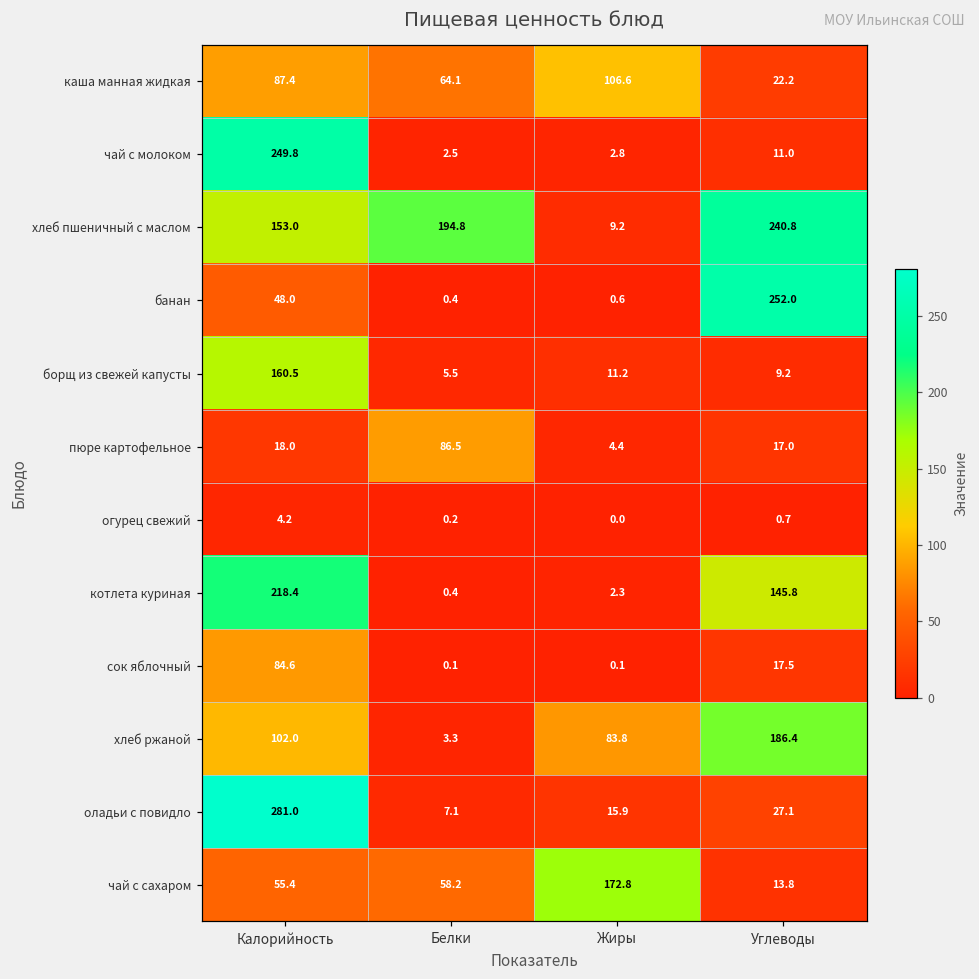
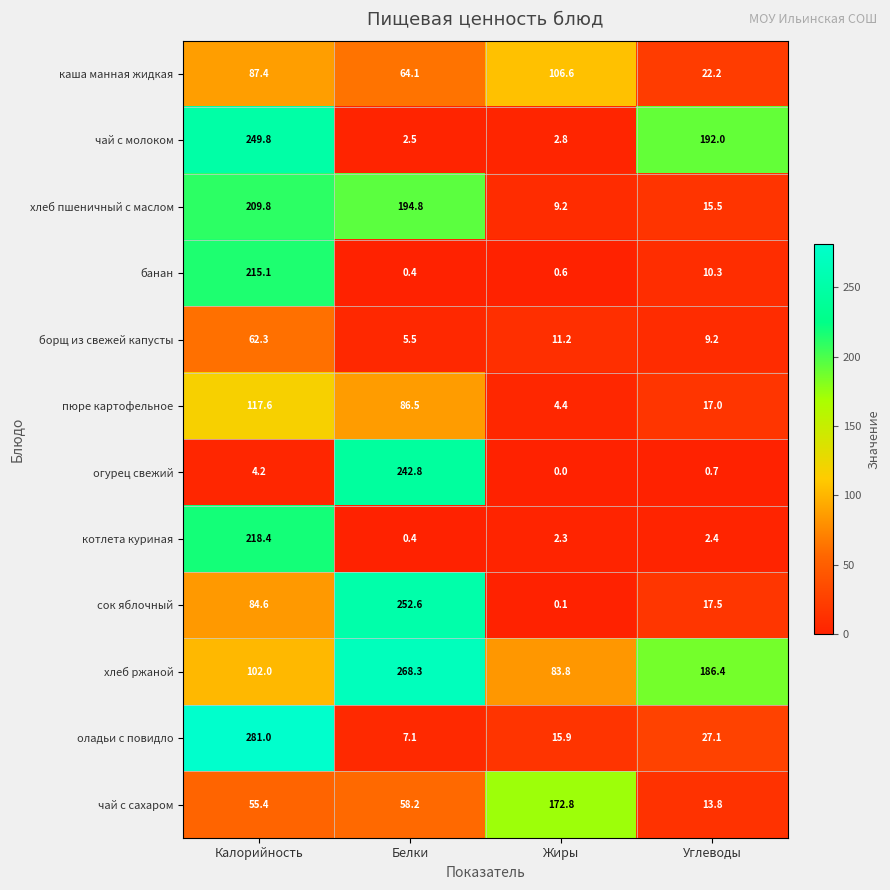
чай с молоком, Углеводы: 11.0 -> 192.0
хлеб пшеничный с маслом, Калорийность: 153.0 -> 209.8
хлеб пшеничный с маслом, Углеводы: 240.8 -> 15.5
банан, Калорийность: 48.0 -> 215.1
банан, Углеводы: 252.0 -> 10.3
борщ из свежей капусты, Калорийность: 160.5 -> 62.3
пюре картофельное, Калорийность: 18.0 -> 117.6
огурец свежий, Белки: 0.2 -> 242.8
котлета куриная, Углеводы: 145.8 -> 2.4
сок яблочный, Белки: 0.1 -> 252.6
хлеб ржаной, Белки: 3.3 -> 268.3
